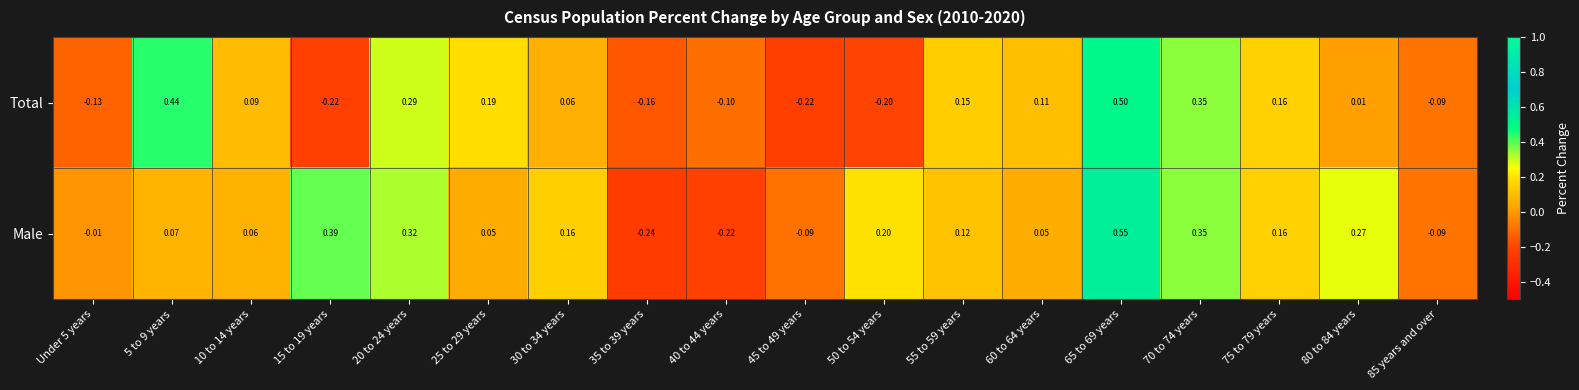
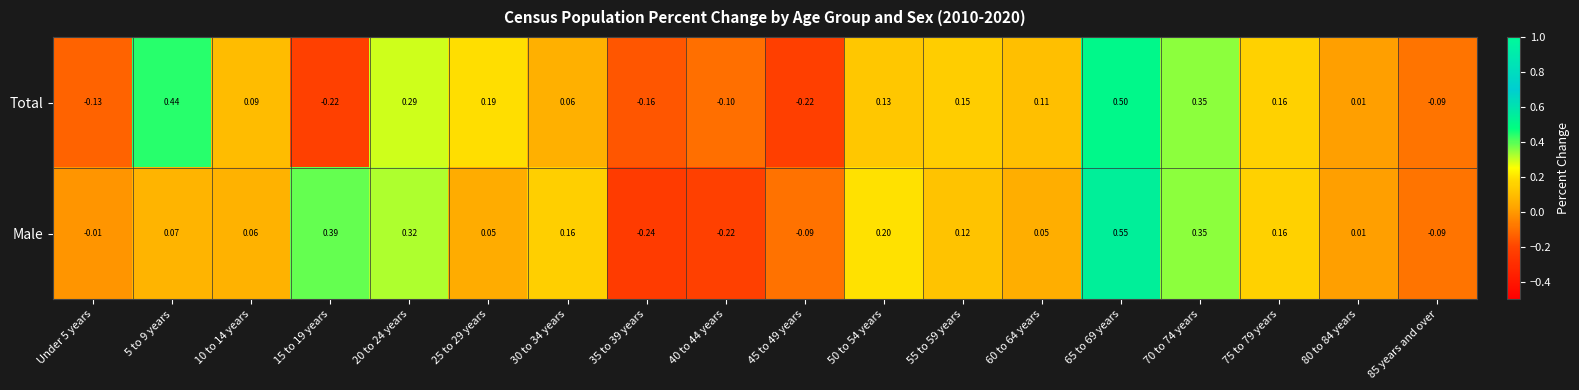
Total, 50 to 54 years: -0.20 -> 0.13
Male, 80 to 84 years: 0.27 -> 0.01
